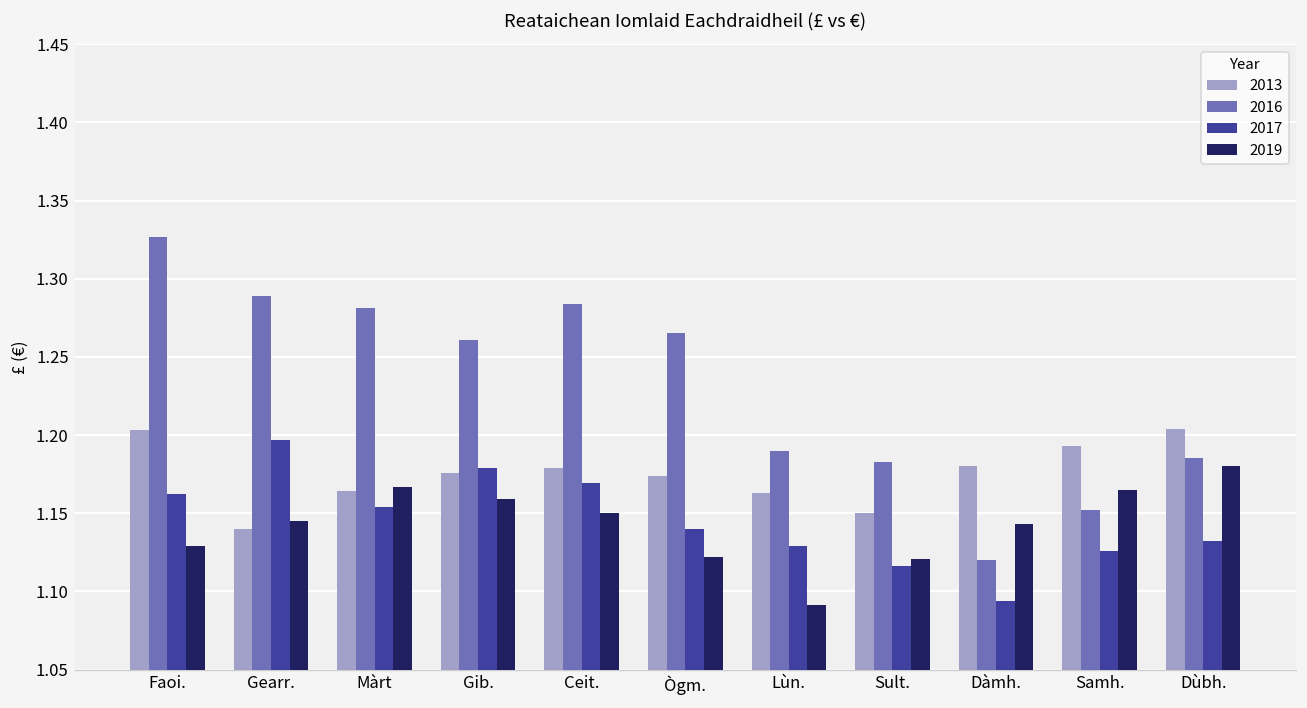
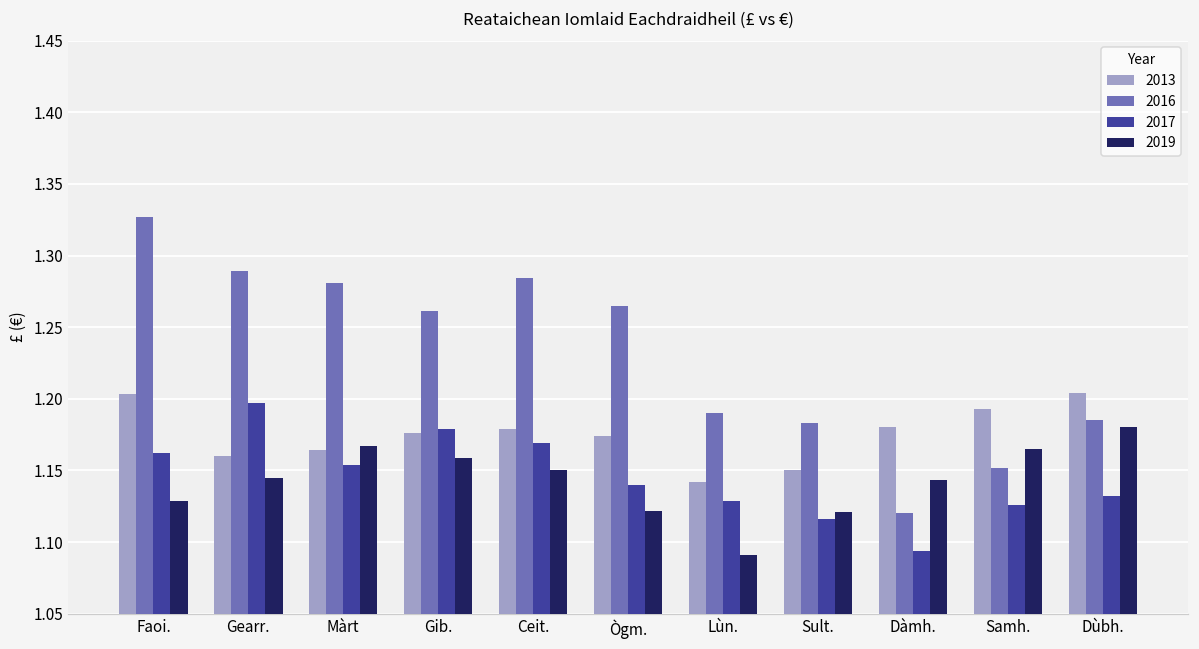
2013, Gearr.: 1.14 -> 1.16
2013, Lùn.: 1.163 -> 1.142
